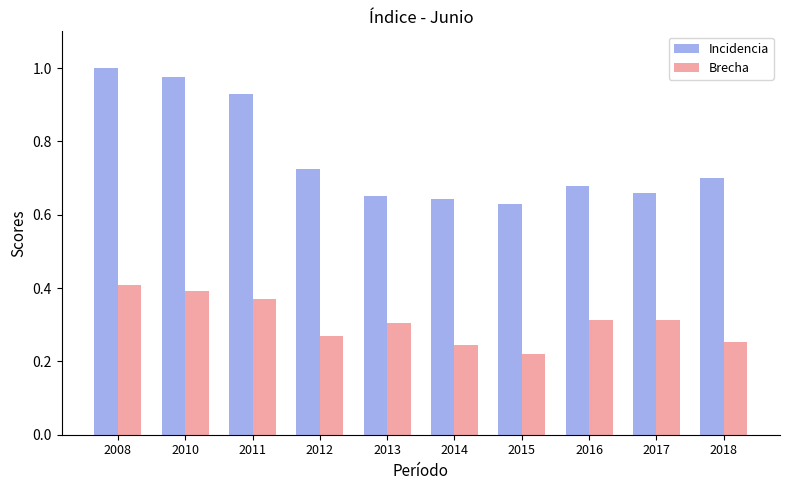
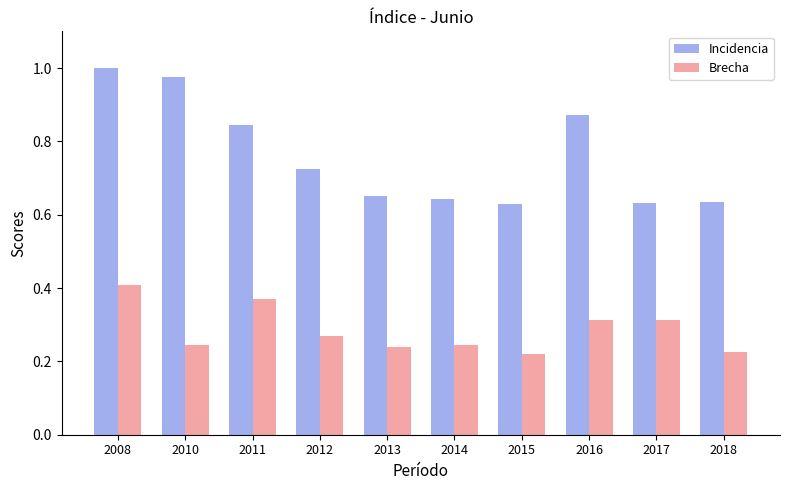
Brecha, 2010: 0.39 -> 0.24
Incidencia, 2011: 0.93 -> 0.85
Brecha, 2013: 0.31 -> 0.24
Incidencia, 2016: 0.68 -> 0.87
Incidencia, 2017: 0.66 -> 0.63
Incidencia, 2018: 0.70 -> 0.63
Brecha, 2018: 0.25 -> 0.23
